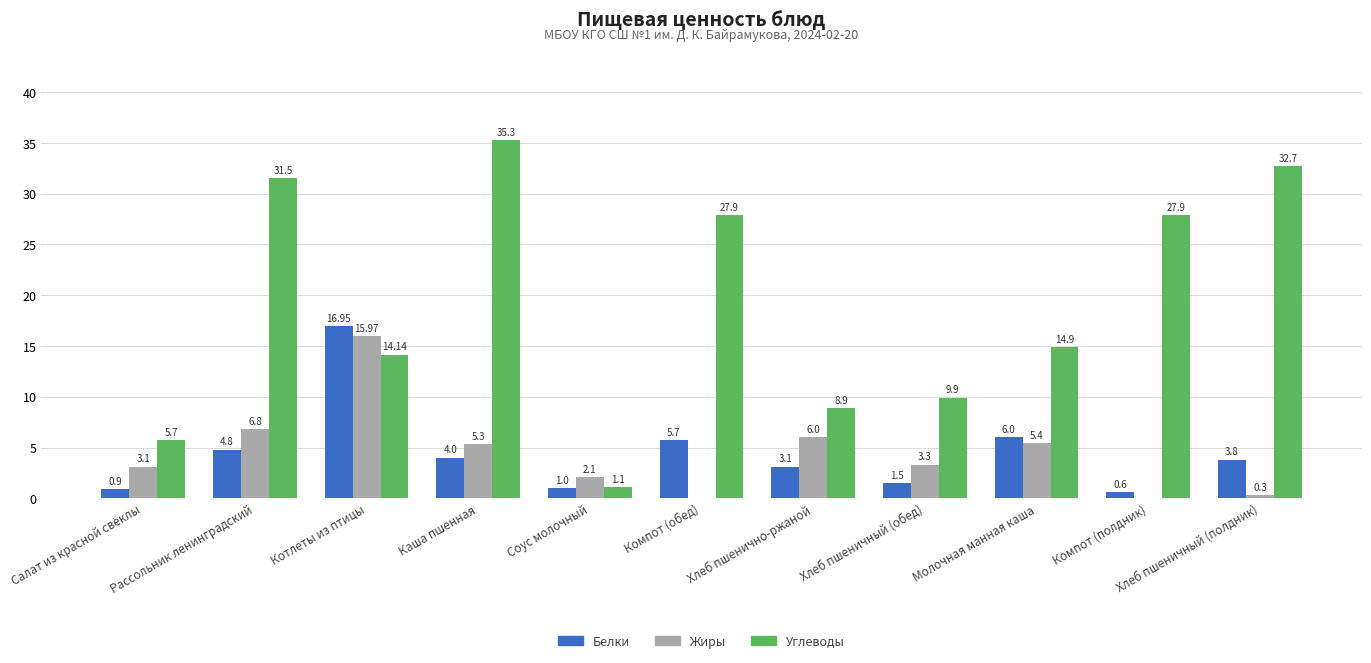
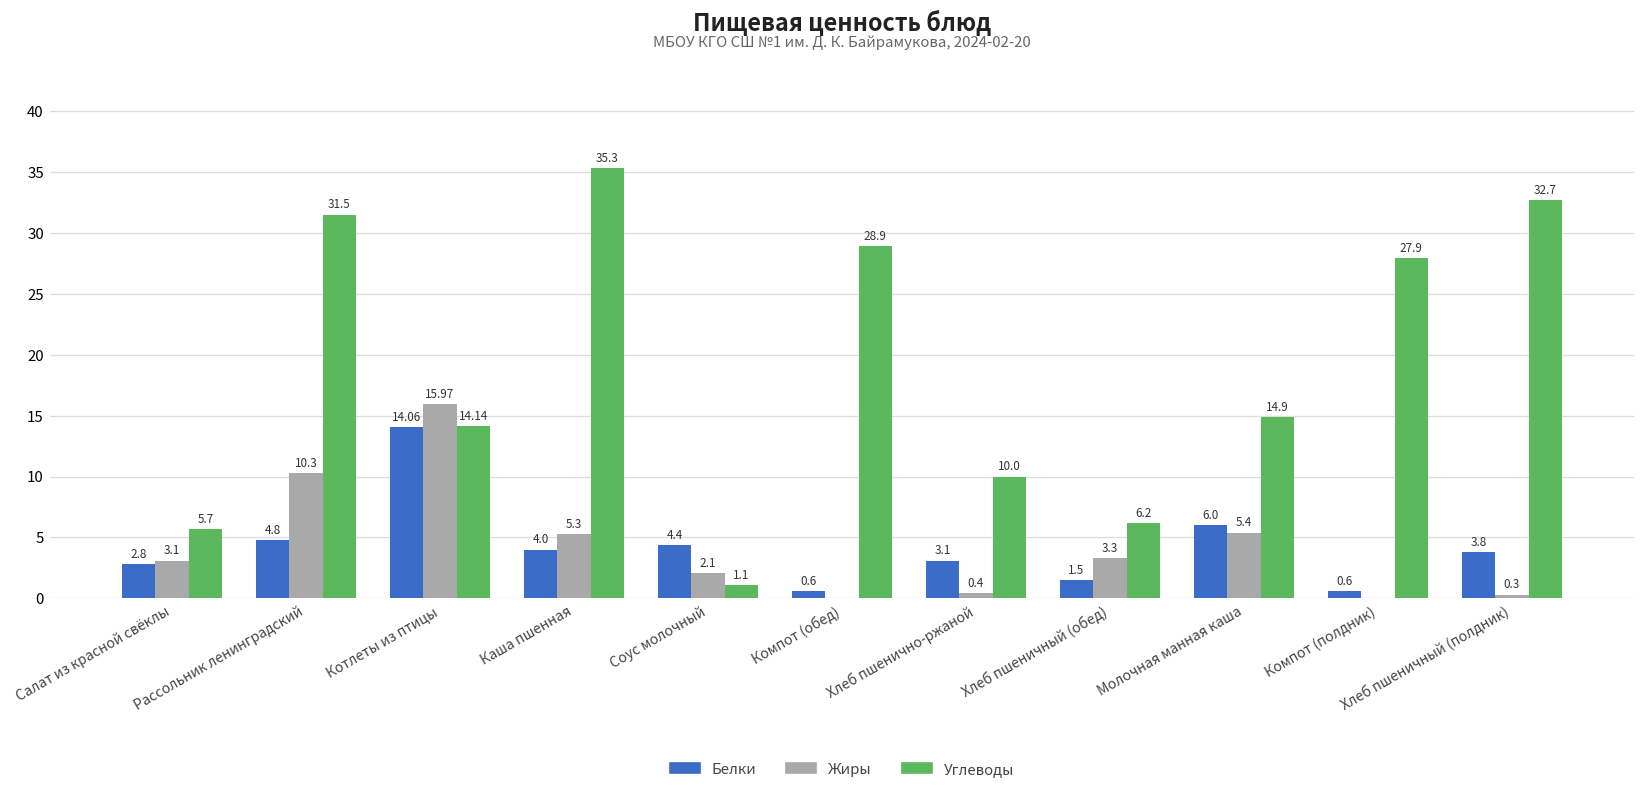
Белки, Салат из красной свёклы: 0.9 -> 2.8
Жиры, Рассольник ленинградский: 6.8 -> 10.3
Белки, Котлеты из птицы: 16.95 -> 14.06
Белки, Соус молочный: 1.0 -> 4.4
Белки, Компот (обед): 5.7 -> 0.6
Углеводы, Компот (обед): 27.9 -> 28.9
Жиры, Хлеб пшенично-ржаной: 6.0 -> 0.4
Углеводы, Хлеб пшенично-ржаной: 8.9 -> 10.0
Углеводы, Хлеб пшеничный (обед): 9.9 -> 6.2
